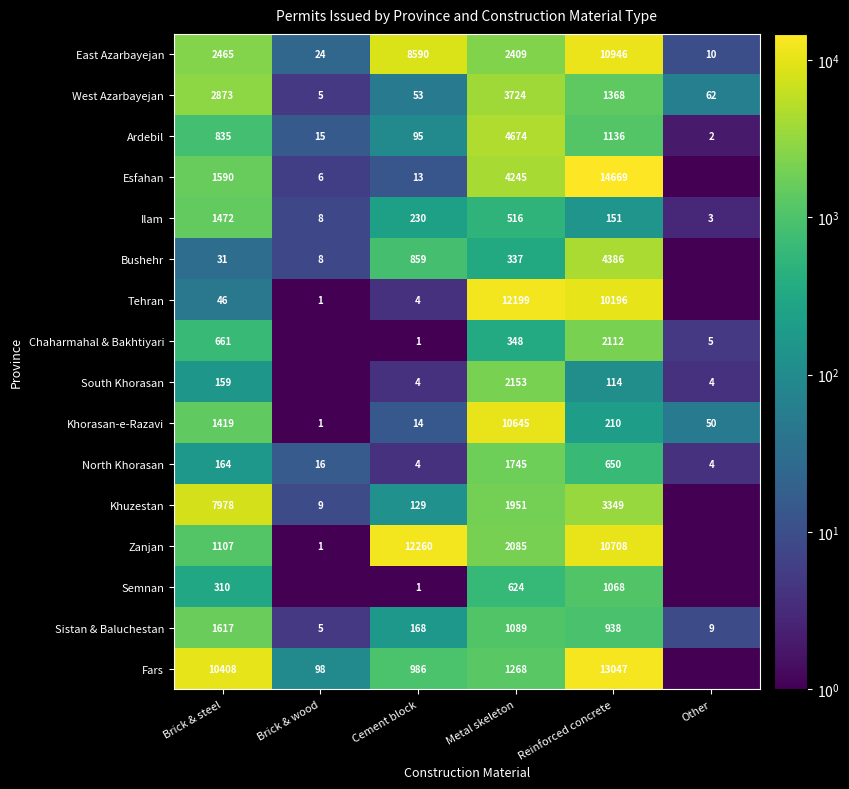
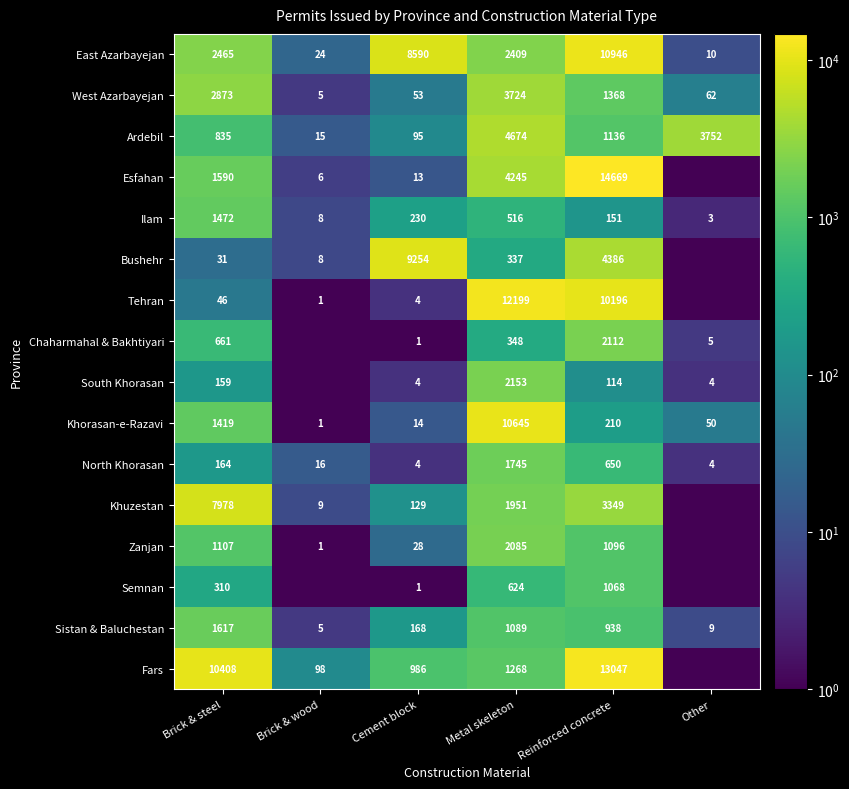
Ardebil, Other: 2 -> 3752
Bushehr, Cement block: 859 -> 9254
Zanjan, Cement block: 12260 -> 28
Zanjan, Reinforced concrete: 10708 -> 1096
